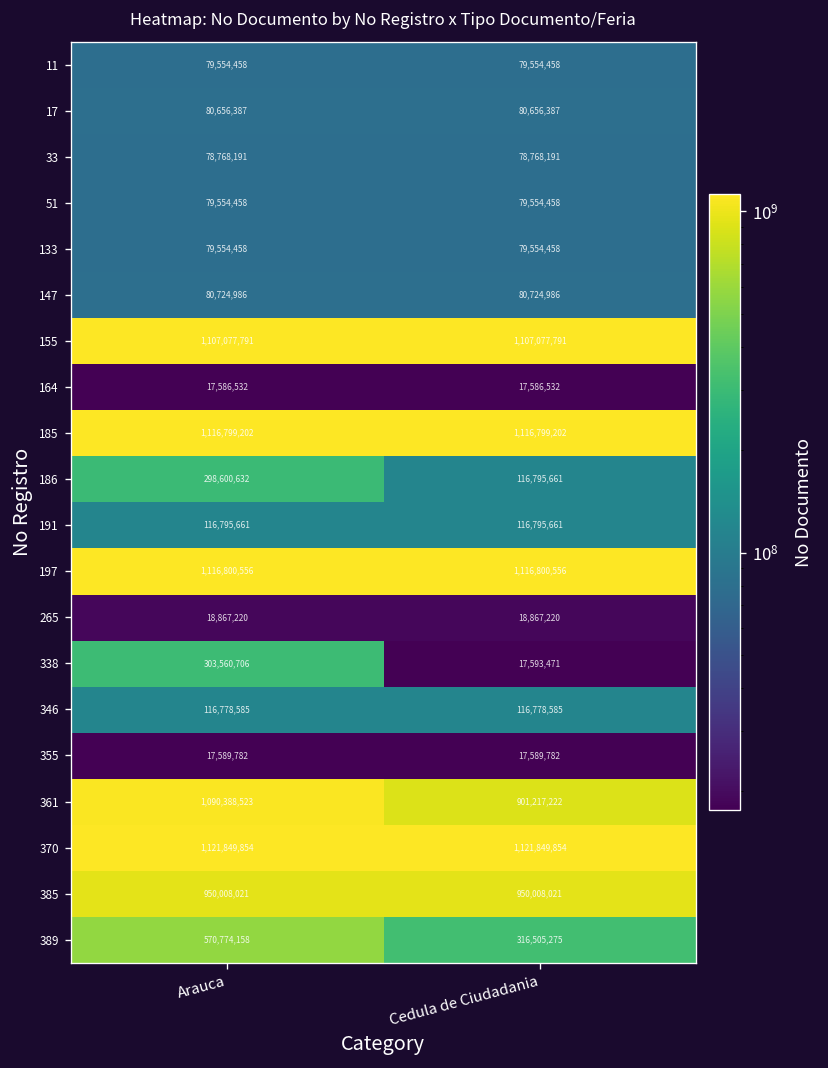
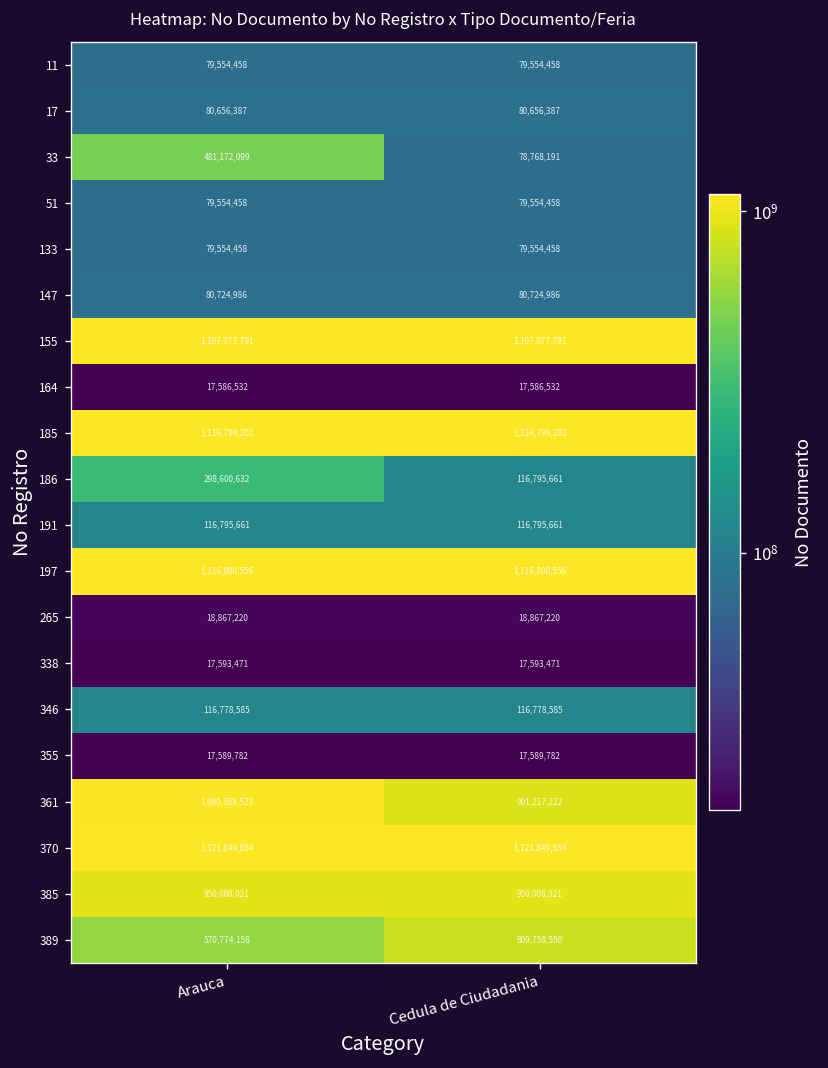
33, Arauca: 78,768,191 -> 481,172,099
338, Arauca: 303,560,706 -> 17,593,471
389, Cedula de Ciudadania: 316,505,275 -> 809,758,550
